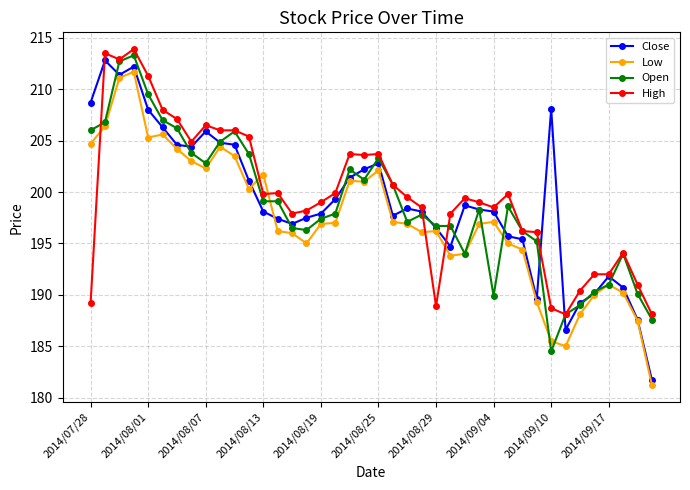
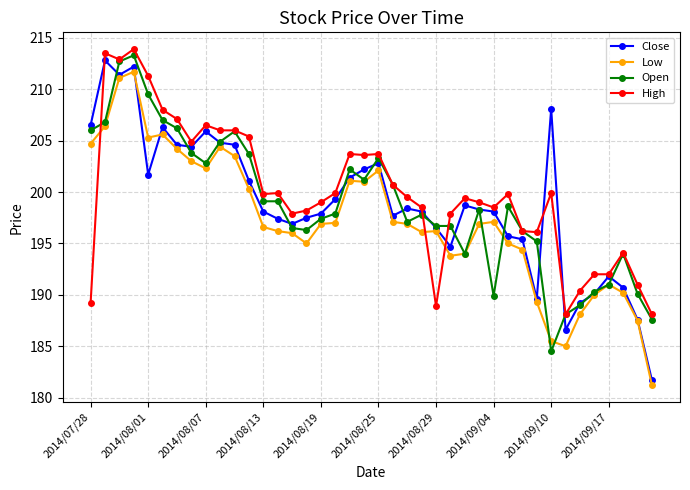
Close, 2014/07/28: 208.7 -> 206.5
Close, 2014/08/01: 208.0 -> 201.7
Low, 2014/08/13: 201.7 -> 196.6
High, 2014/09/10: 188.7 -> 199.9
